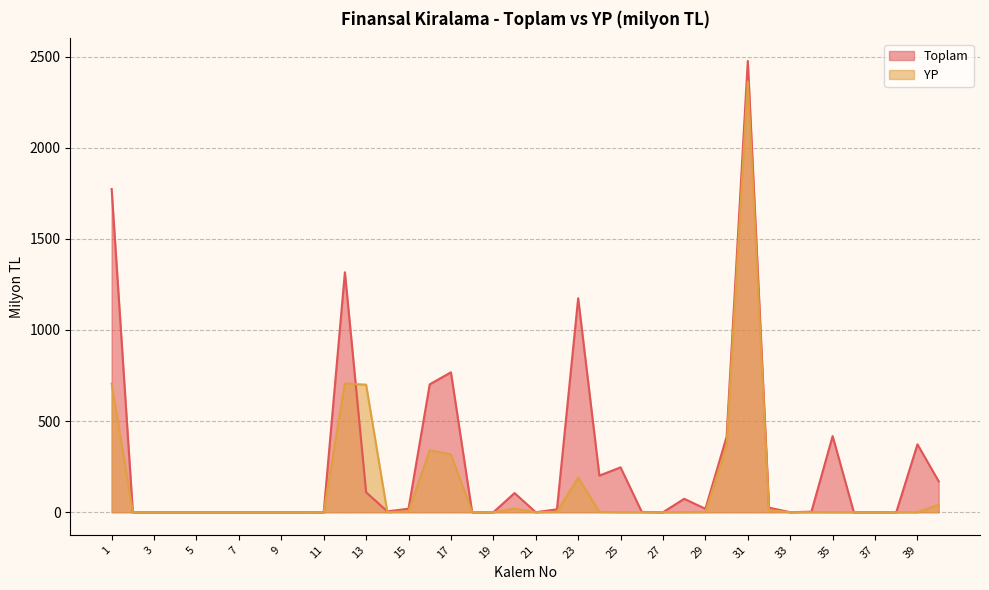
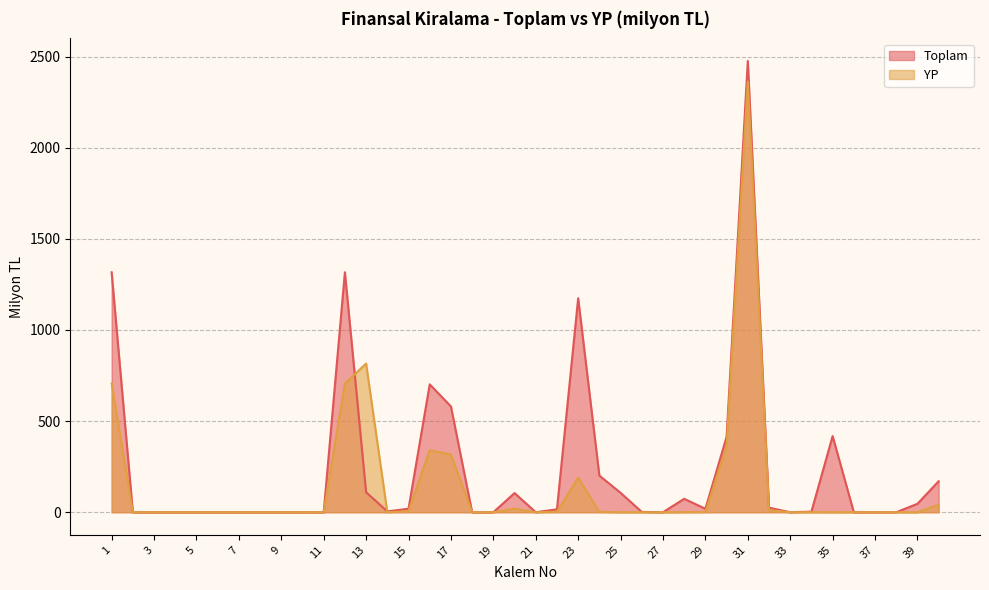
Toplam, 1: 1770 -> 1320
YP, 13: 700 -> 820
Toplam, 17: 770 -> 580
Toplam, 25: 250 -> 110
Toplam, 39: 370 -> 50
